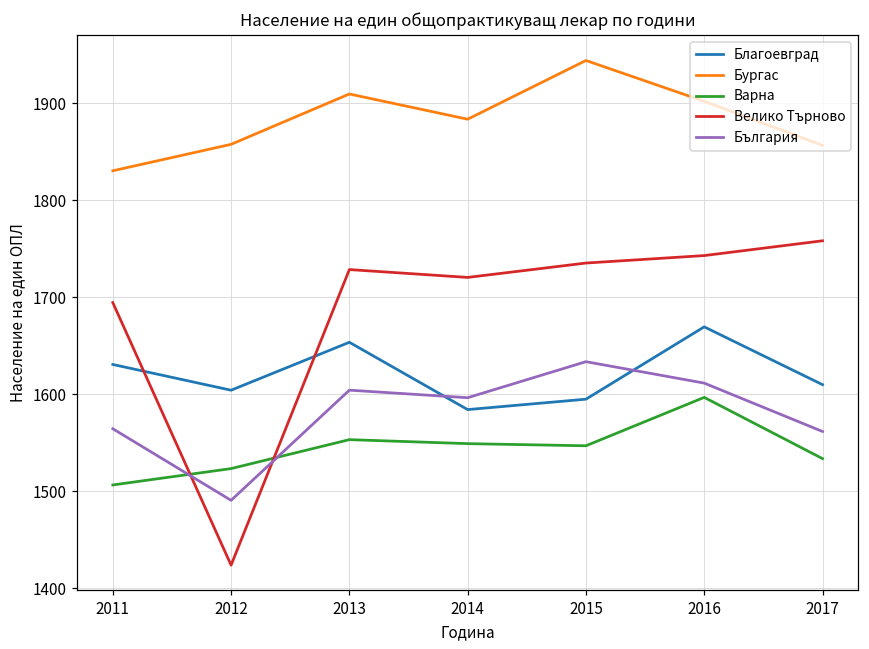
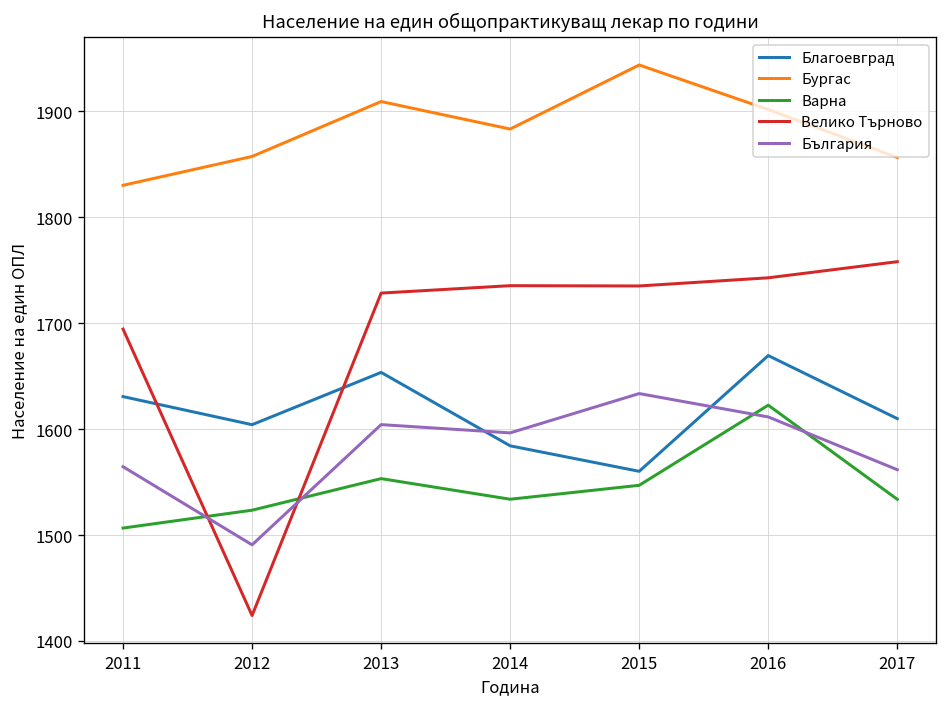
Варна, 2014: 1550 -> 1530
Велико Търново, 2014: 1720 -> 1740
Благоевград, 2015: 1590 -> 1560
Варна, 2016: 1600 -> 1620
